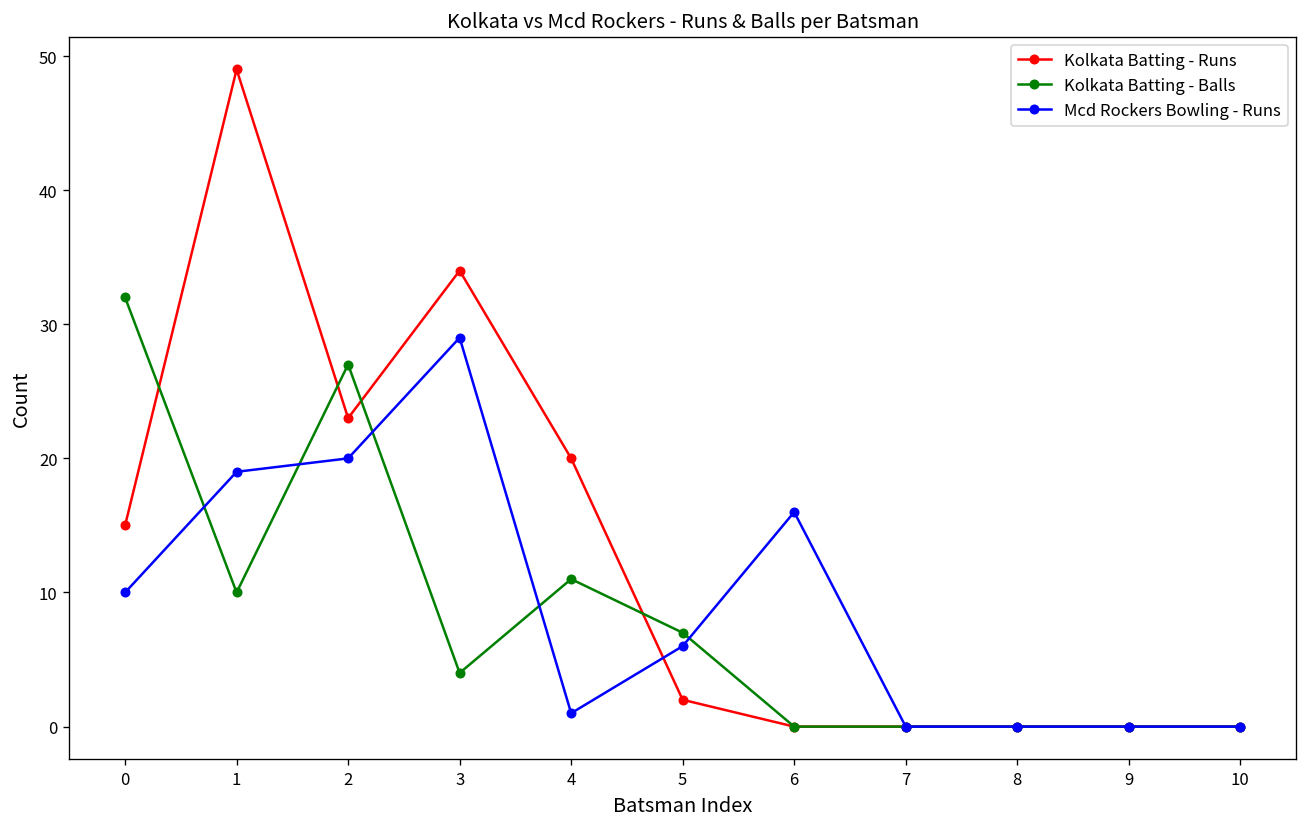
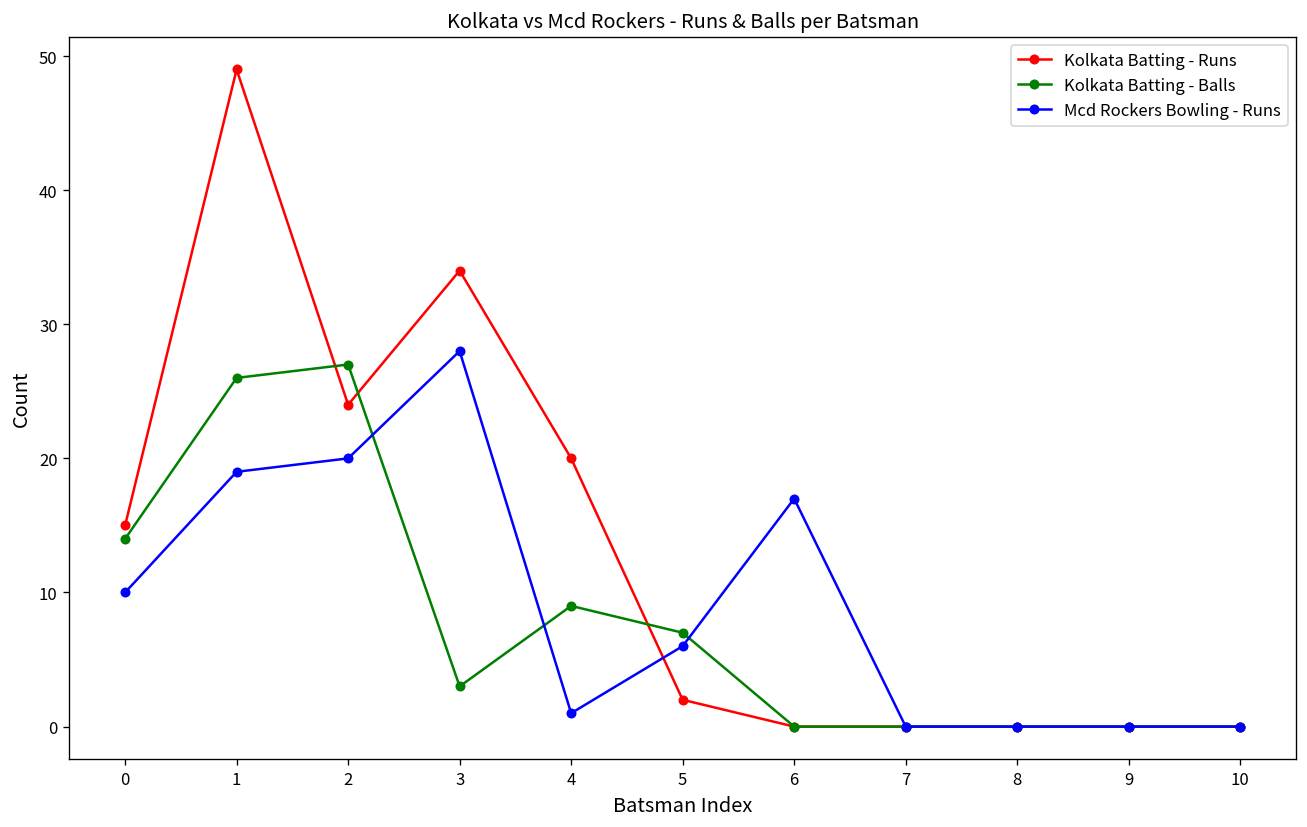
Kolkata Batting - Balls, 0: 32 -> 14
Kolkata Batting - Balls, 1: 10 -> 26
Kolkata Batting - Runs, 2: 23 -> 24
Kolkata Batting - Balls, 3: 4 -> 3
Mcd Rockers Bowling - Runs, 3: 29 -> 28
Kolkata Batting - Balls, 4: 11 -> 9
Mcd Rockers Bowling - Runs, 6: 16 -> 17
